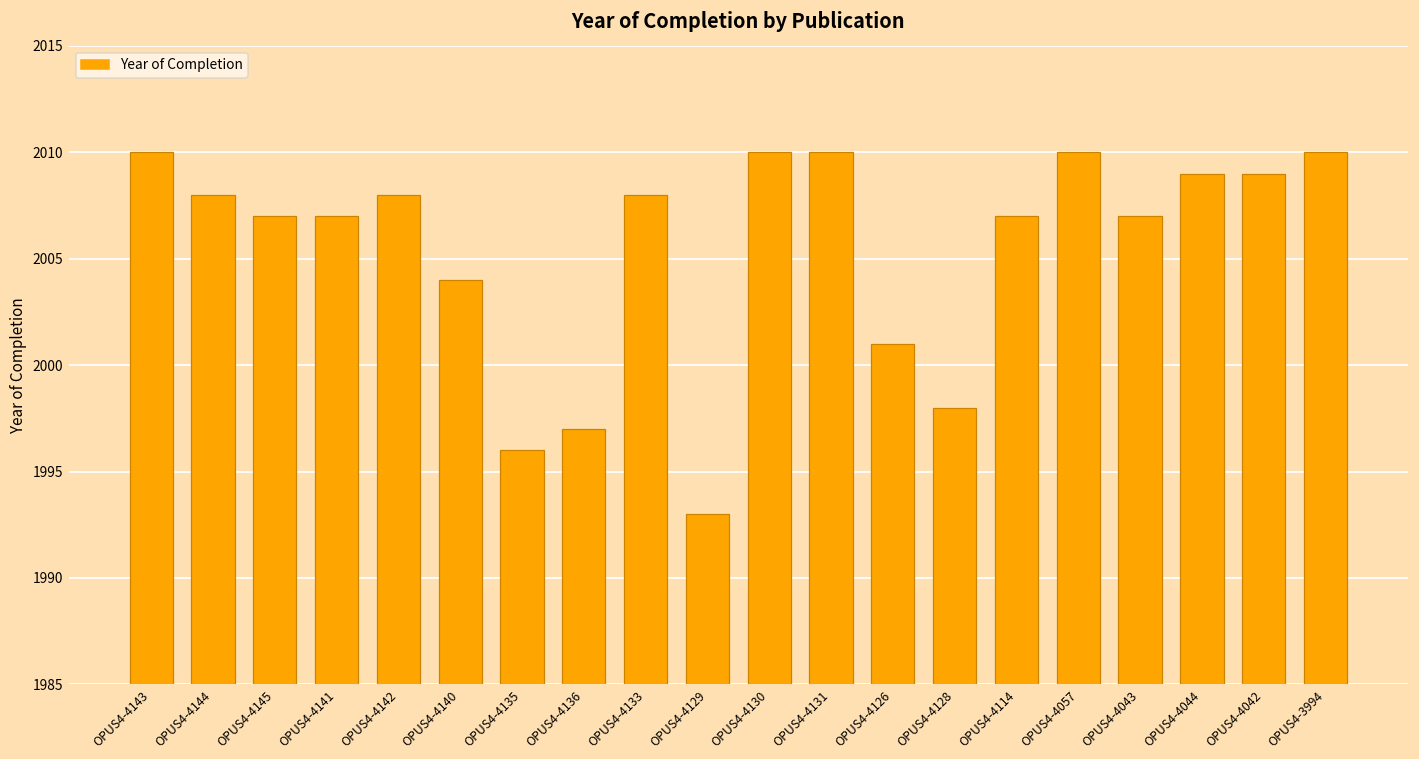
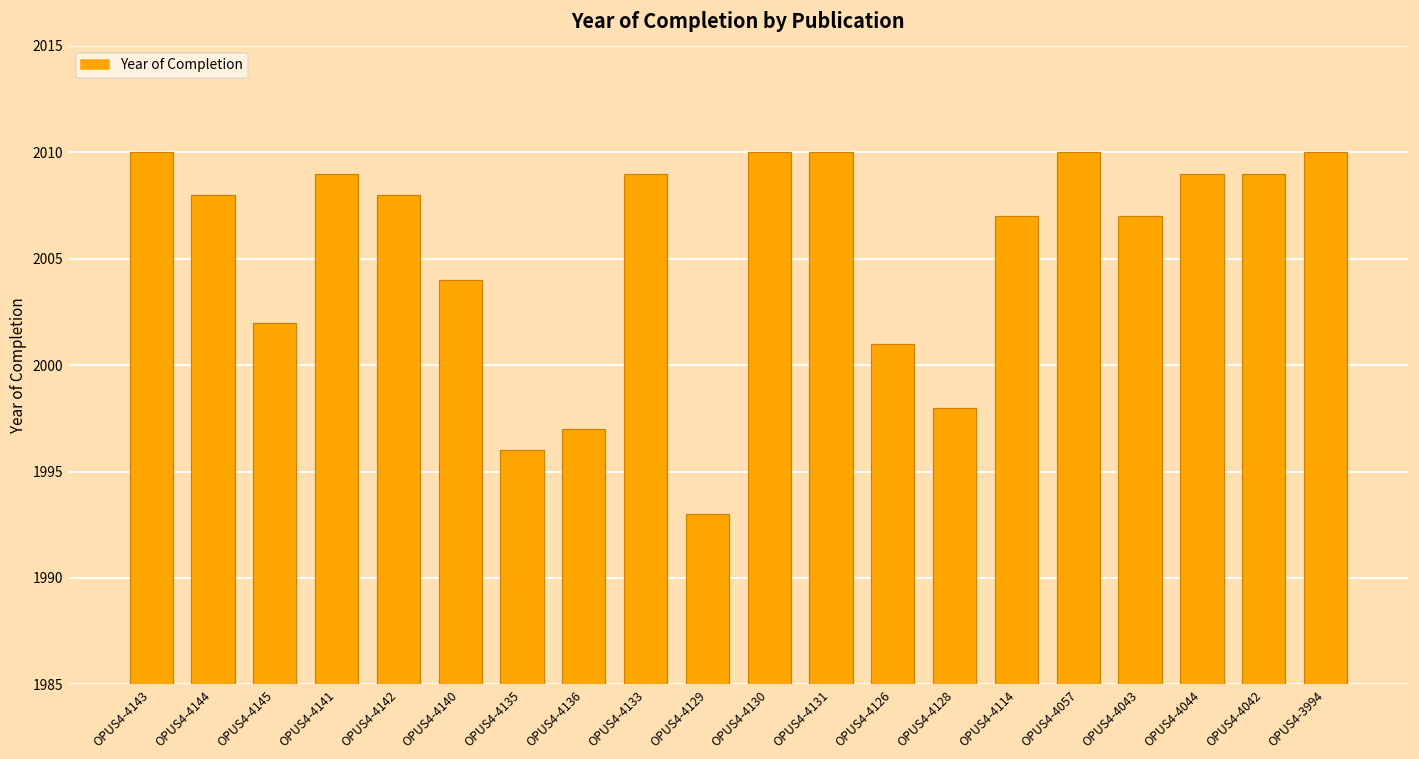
OPUS4-4145: 2007 -> 2002
OPUS4-4141: 2007 -> 2009
OPUS4-4133: 2008 -> 2009
